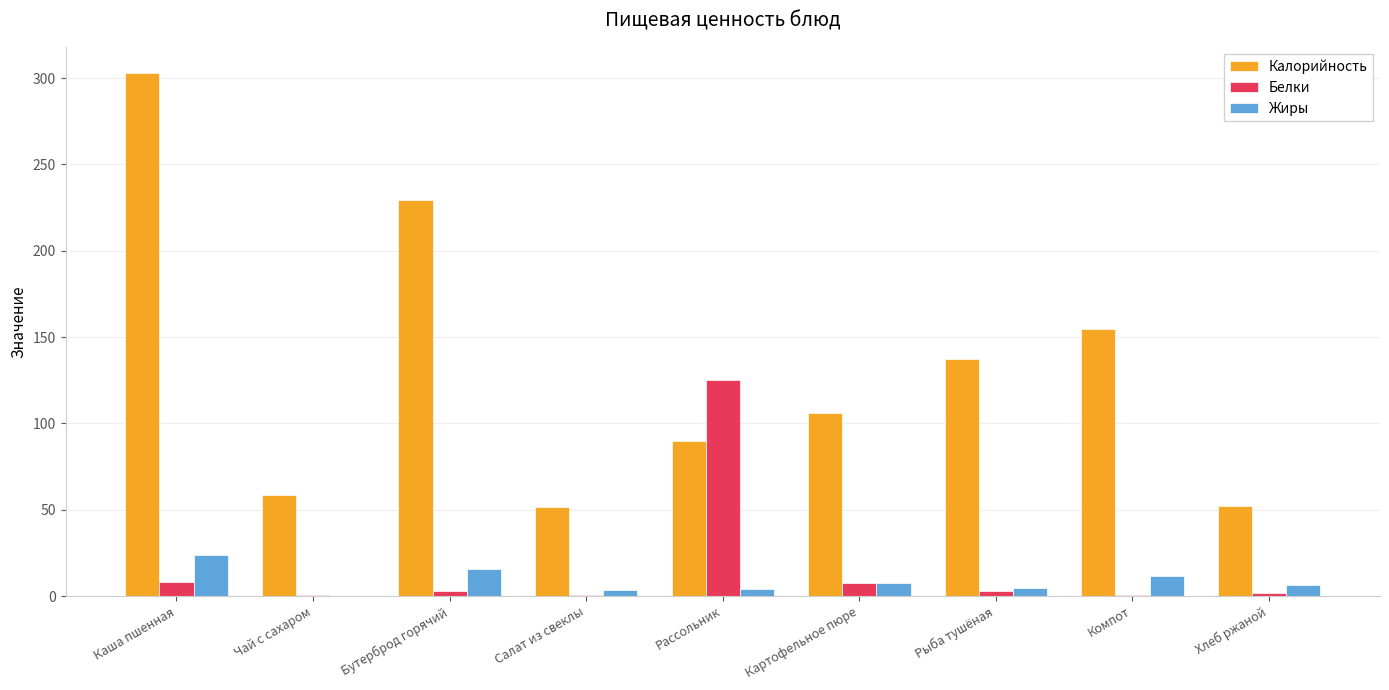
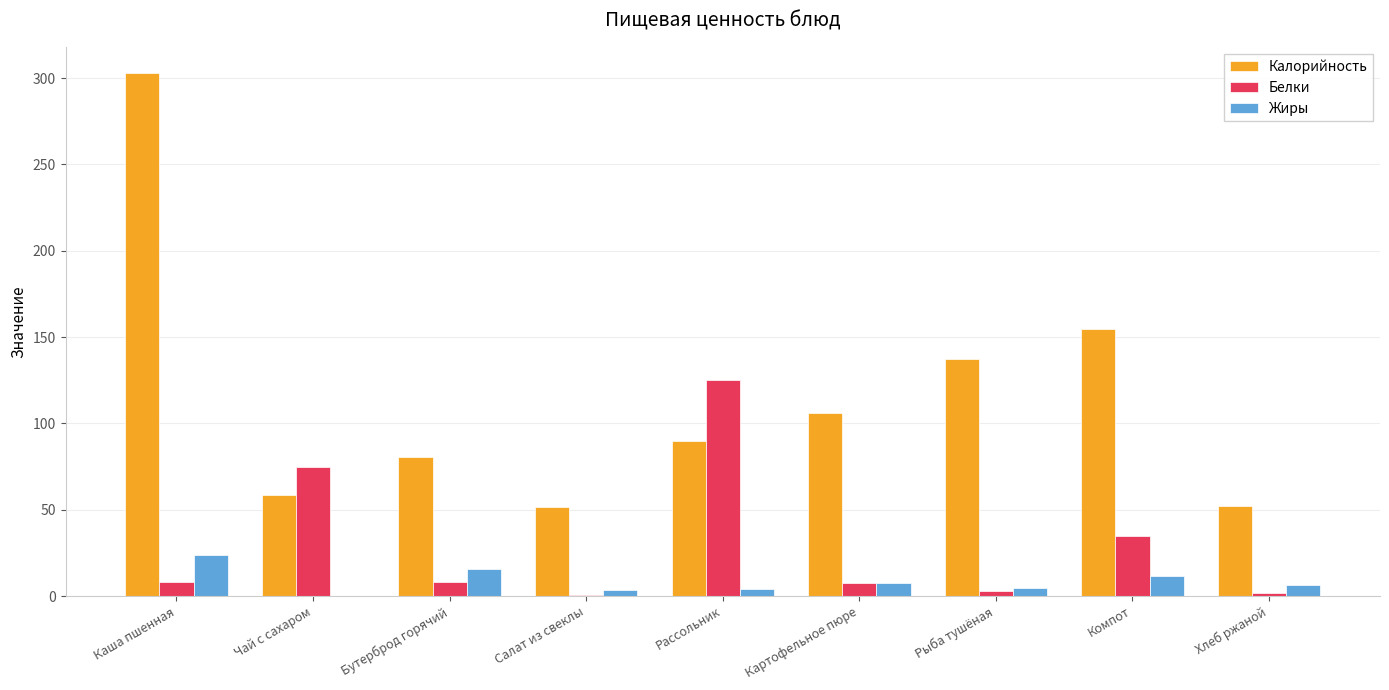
Белки, Чай с сахаром: 0 -> 75
Калорийность, Бутерброд горячий: 229 -> 81
Белки, Бутерброд горячий: 3 -> 8
Белки, Компот: 1 -> 35
